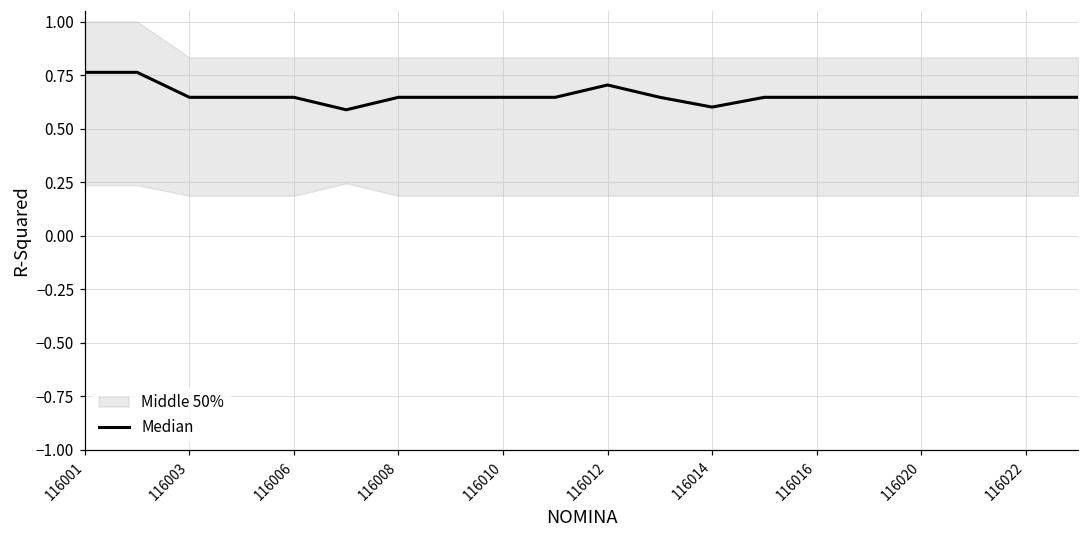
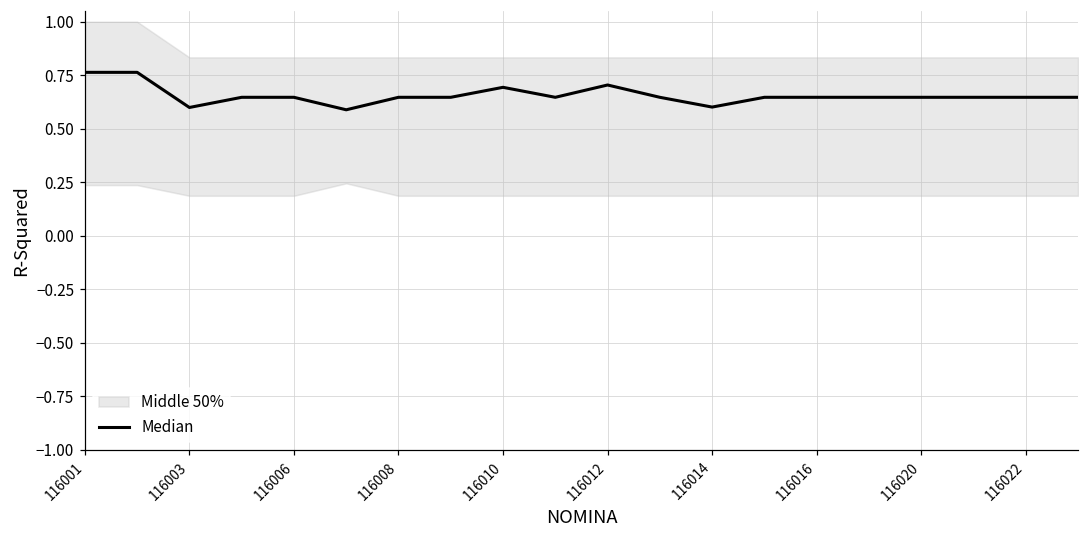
Median, 116003: 0.65 -> 0.60
Median, 116010: 0.65 -> 0.69
